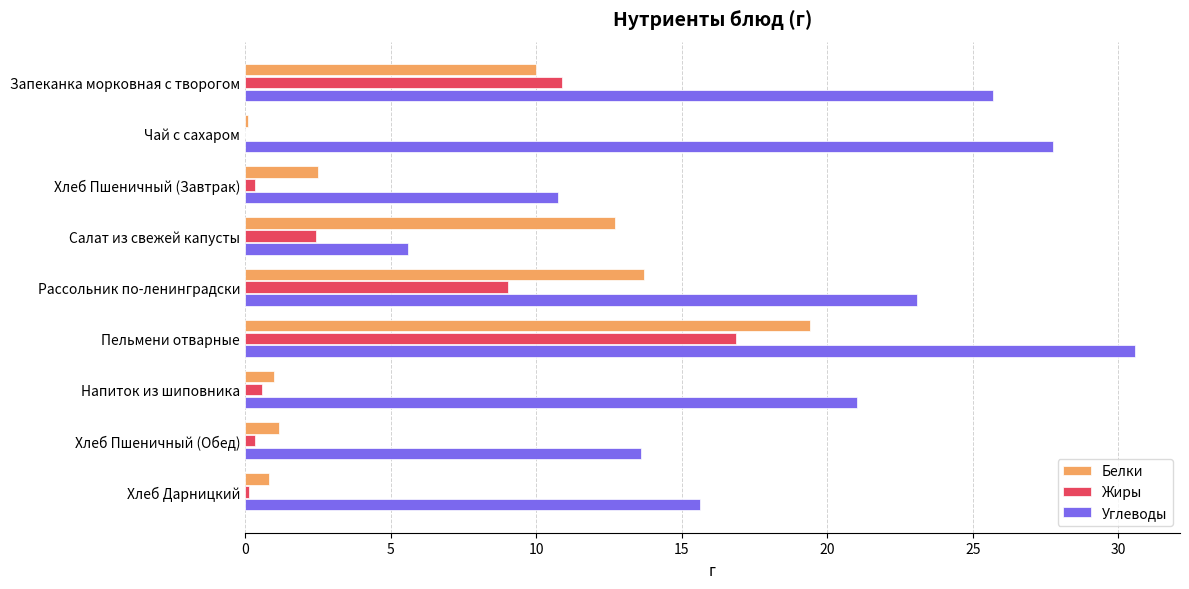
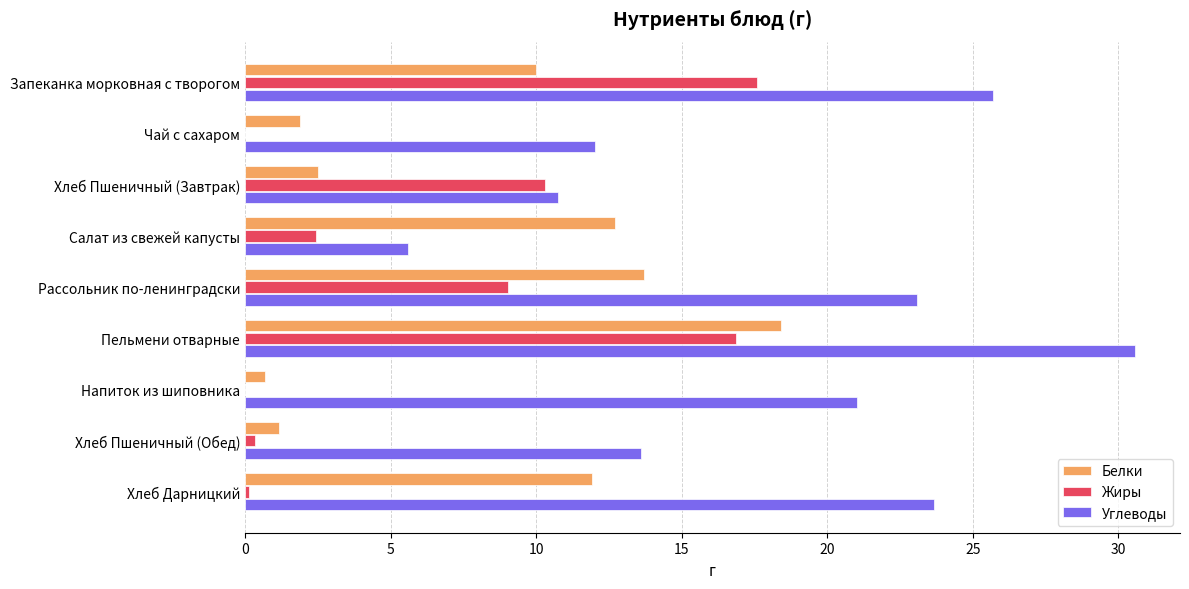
Жиры, Запеканка морковная с творогом: 10.9 -> 17.6
Белки, Чай с сахаром: 0.1 -> 1.9
Углеводы, Чай с сахаром: 27.8 -> 12.0
Жиры, Хлеб Пшеничный (Завтрак): 0.4 -> 10.3
Белки, Пельмени отварные: 19.4 -> 18.4
Белки, Напиток из шиповника: 1.0 -> 0.7
Жиры, Напиток из шиповника: 0.6 -> 0.0
Белки, Хлеб Дарницкий: 0.8 -> 11.9
Углеводы, Хлеб Дарницкий: 15.6 -> 23.7
